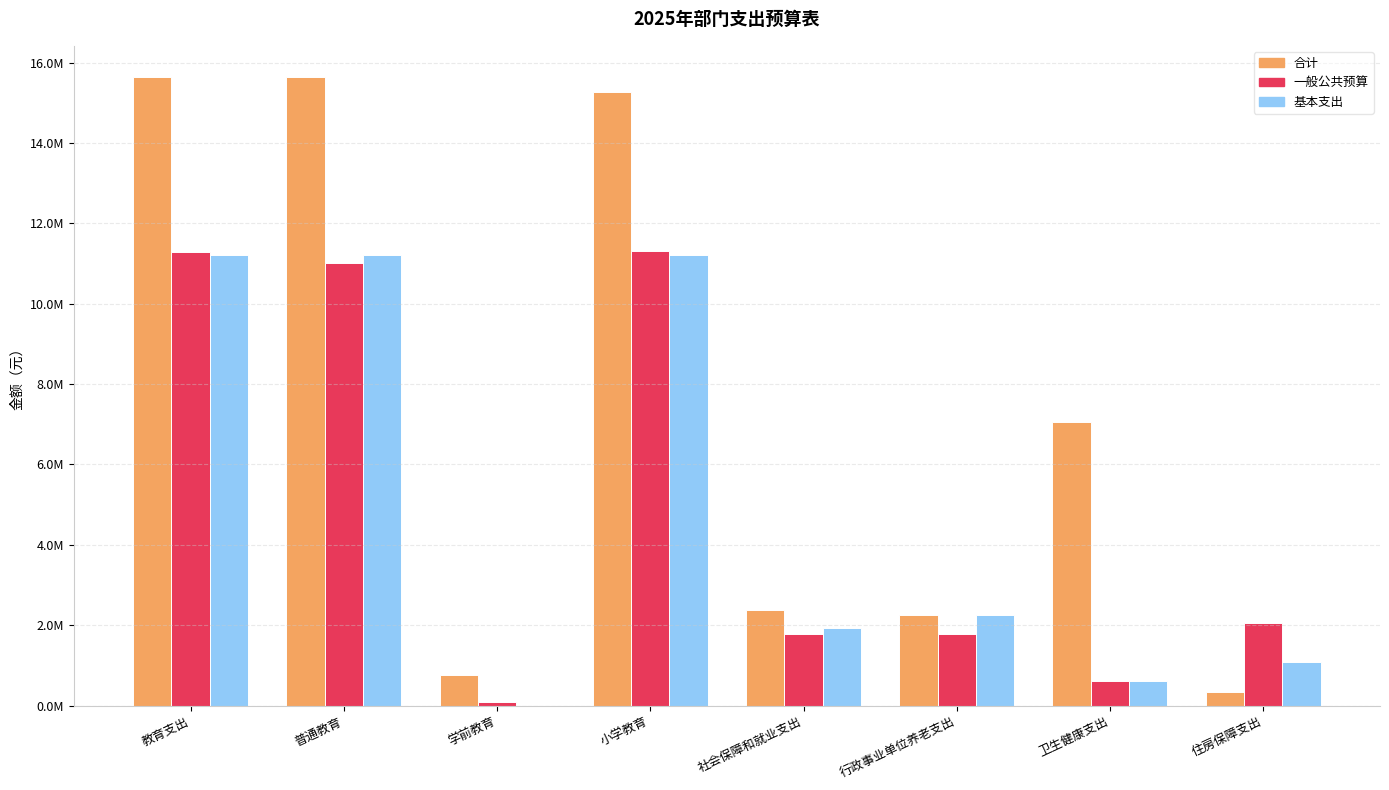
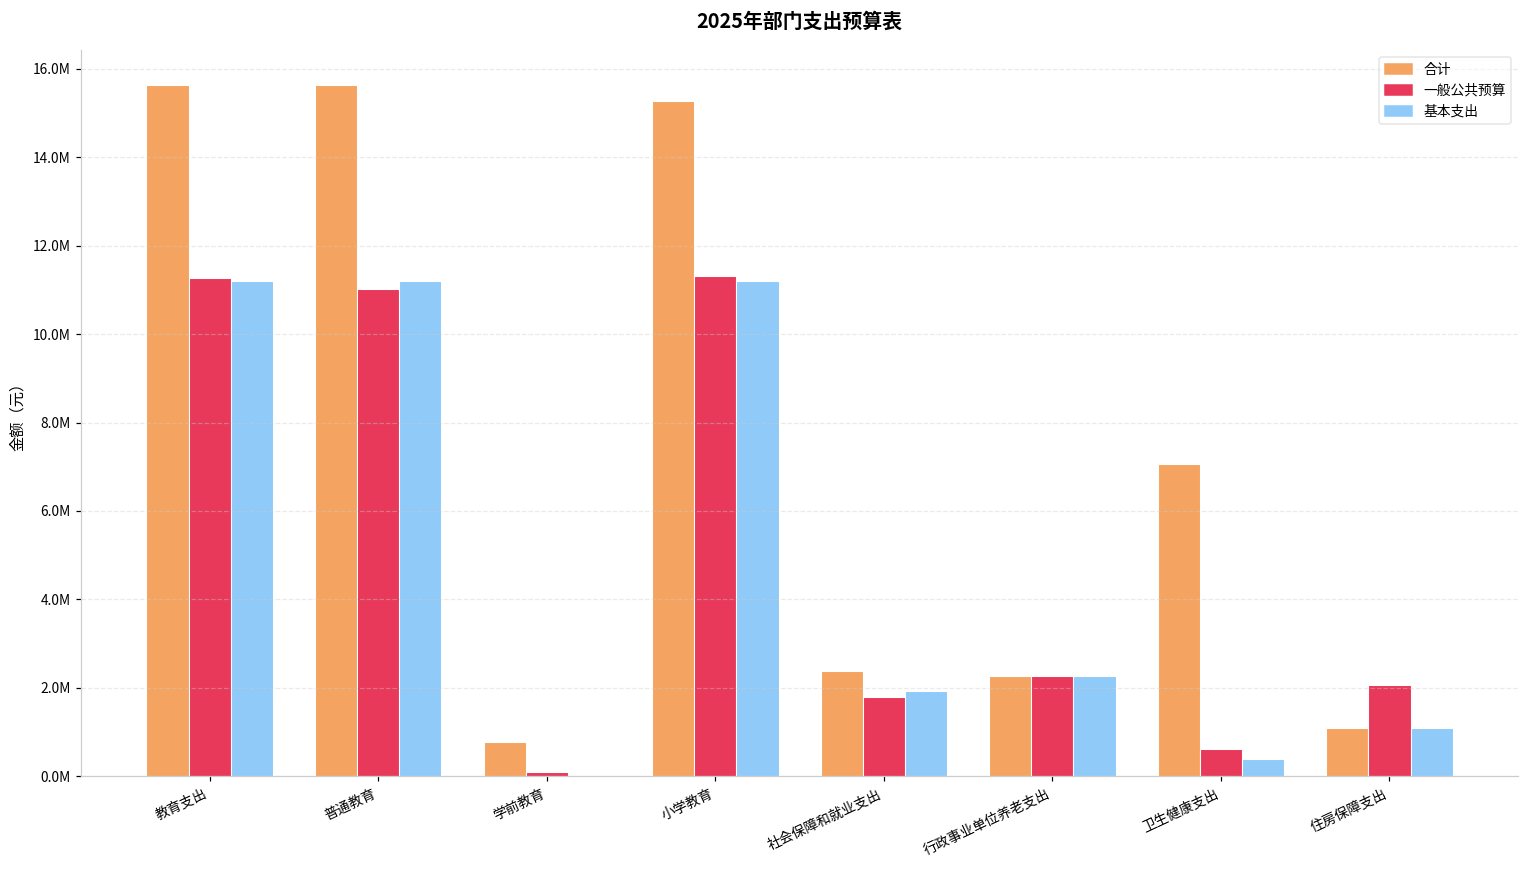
一般公共预算, 行政事业单位养老支出: 1800000 -> 2300000
基本支出, 卫生健康支出: 600000 -> 400000
合计, 住房保障支出: 300000 -> 1100000
